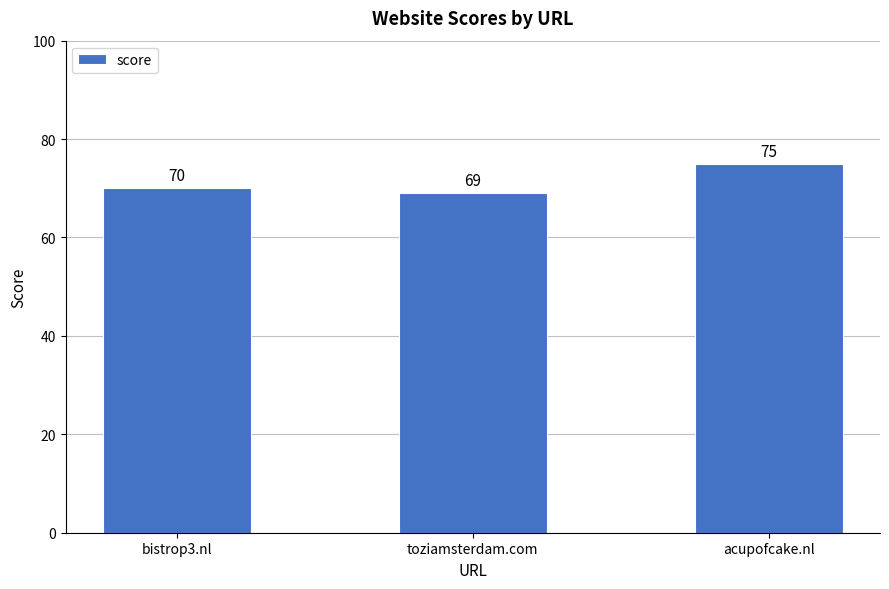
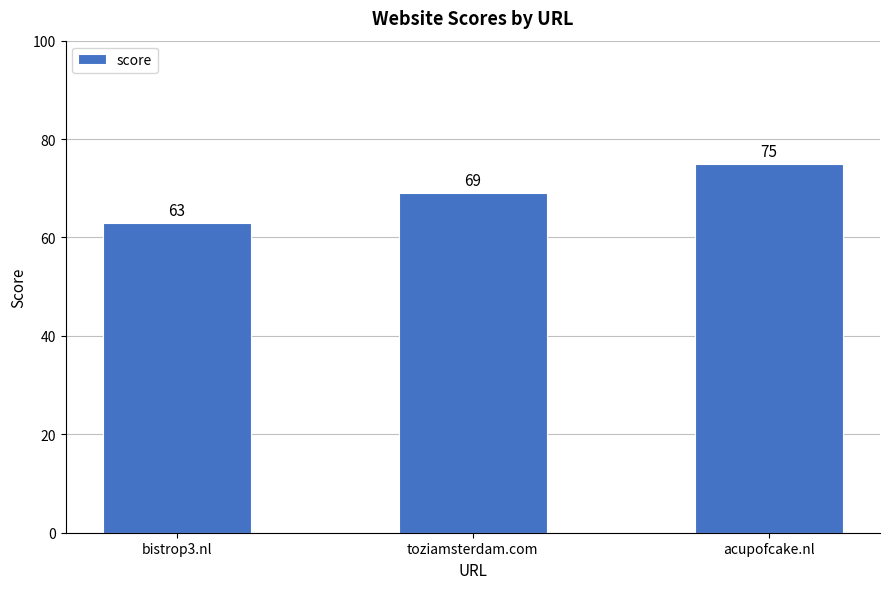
bistrop3.nl: 70 -> 63
